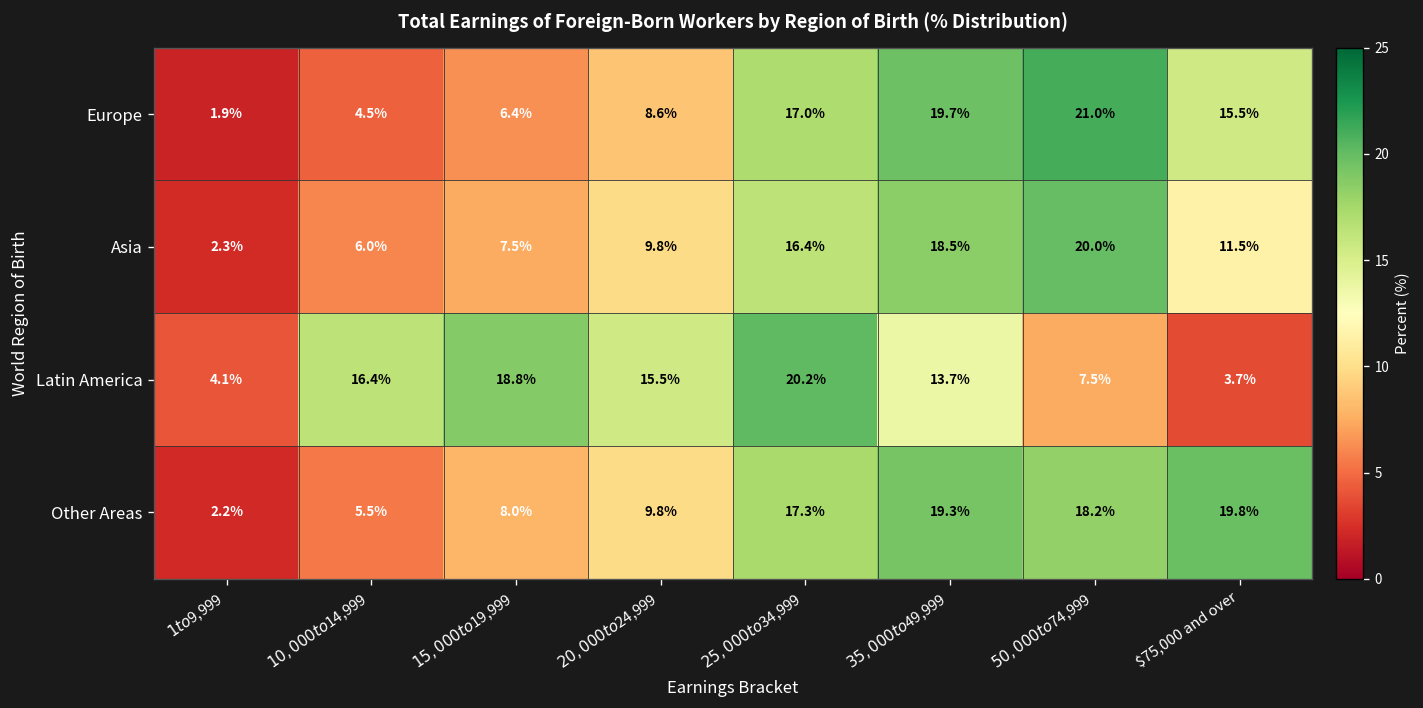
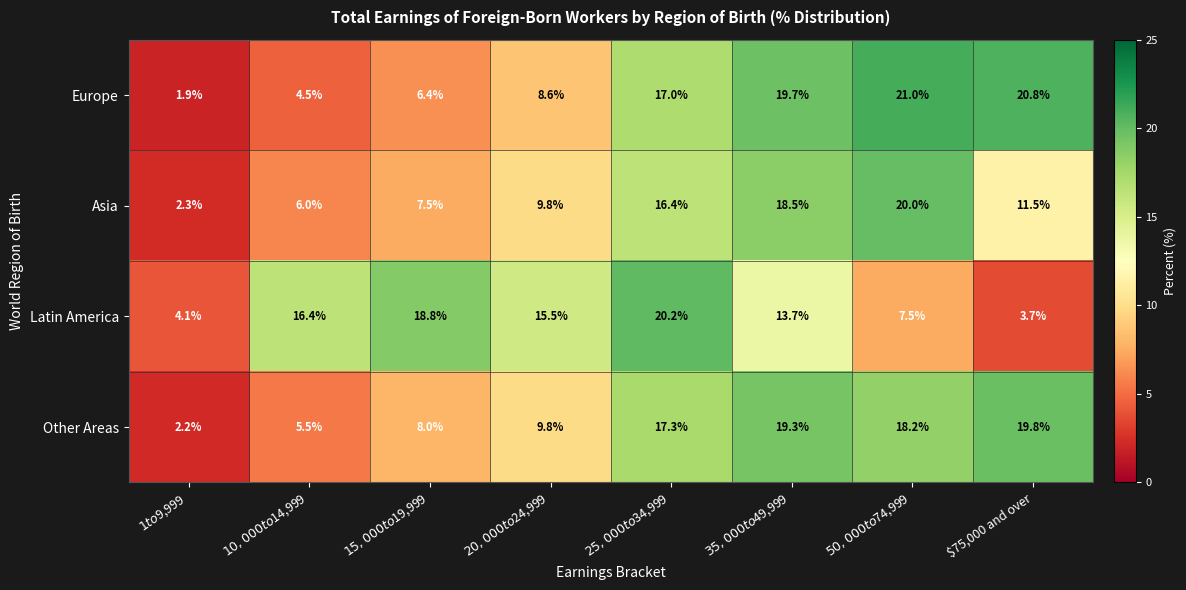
Europe, $75,000 and over: 15.5% -> 20.8%
